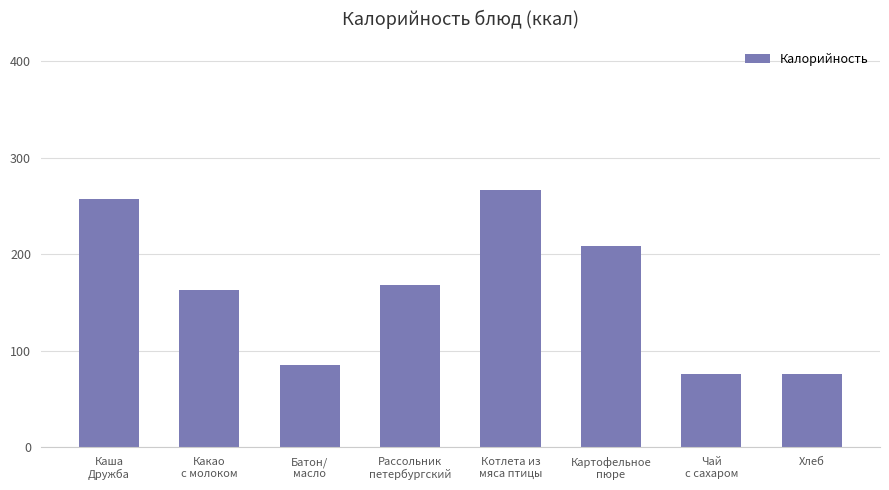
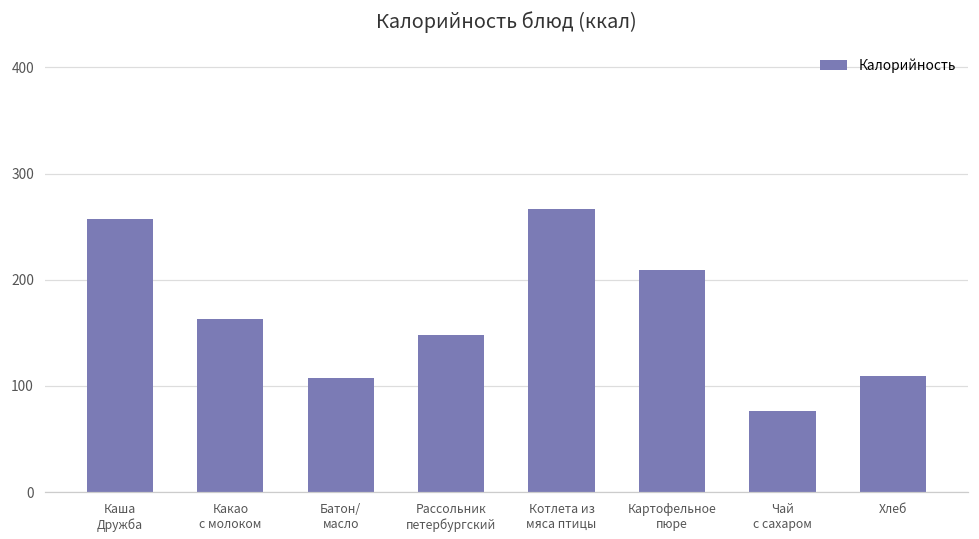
Батон/ масло: 90 -> 110
Рассольник петербургский: 170 -> 150
Хлеб: 80 -> 110
